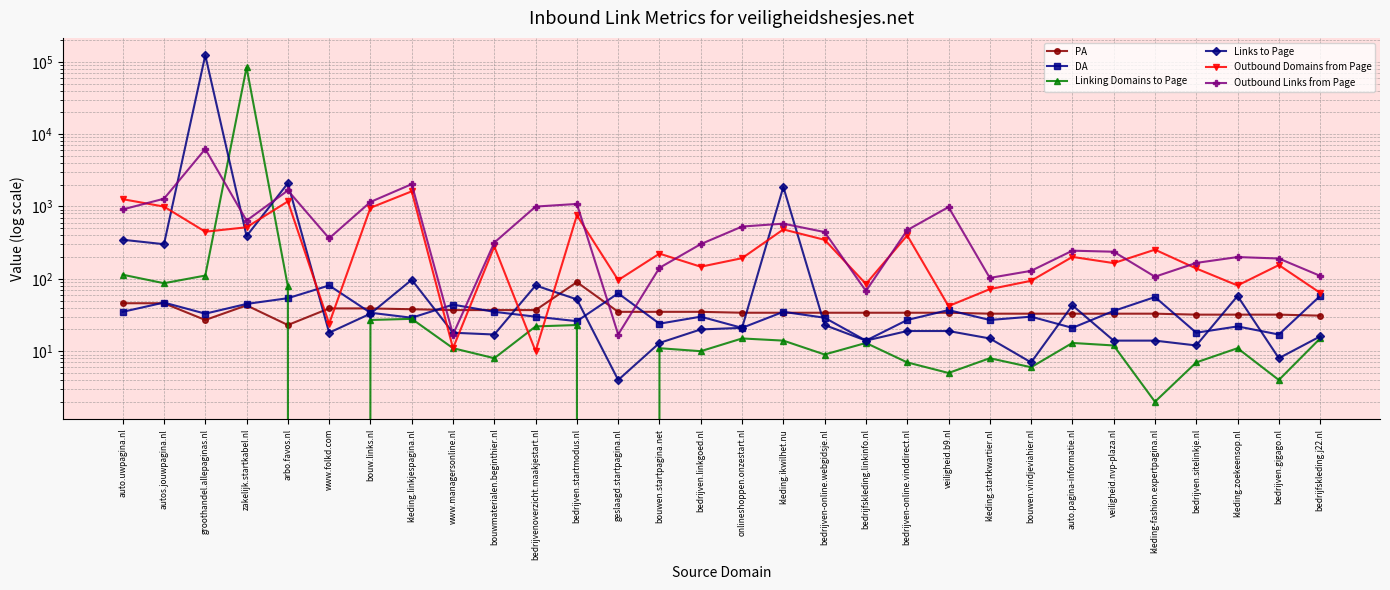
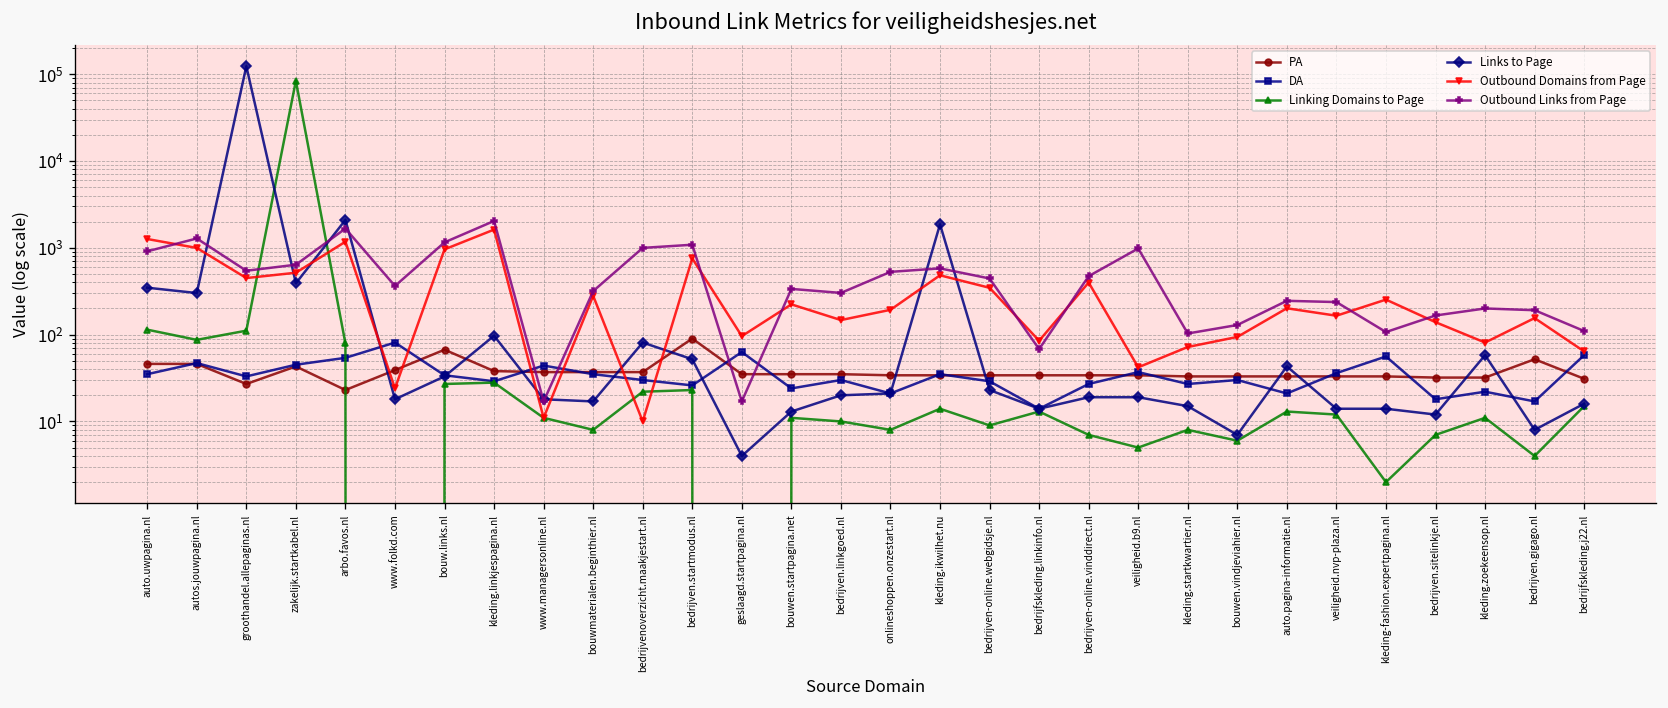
Outbound Links from Page, groothandel.allepaginas.nl: 6000 -> 500
PA, bouw.links.nl: 40 -> 70
Outbound Links from Page, bouwen.startpagina.net: 140 -> 300
Linking Domains to Page, onlineshoppen.onzestart.nl: 15 -> 8
PA, bedrijven.gigago.nl: 30 -> 50
